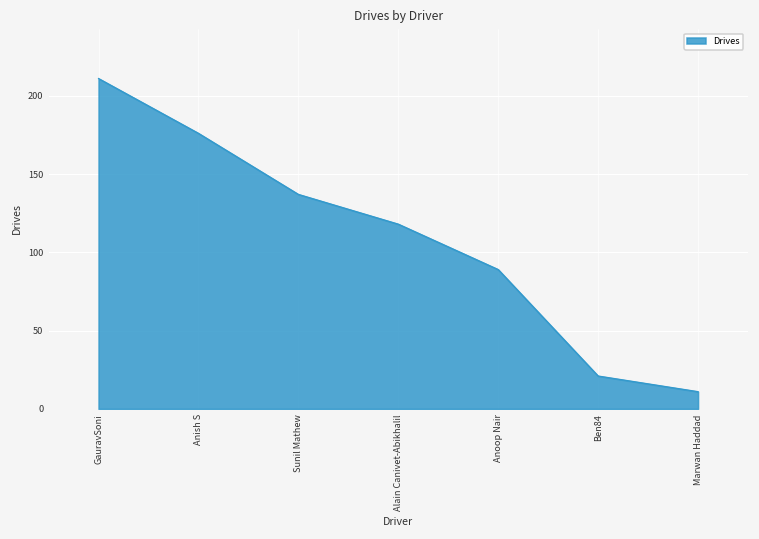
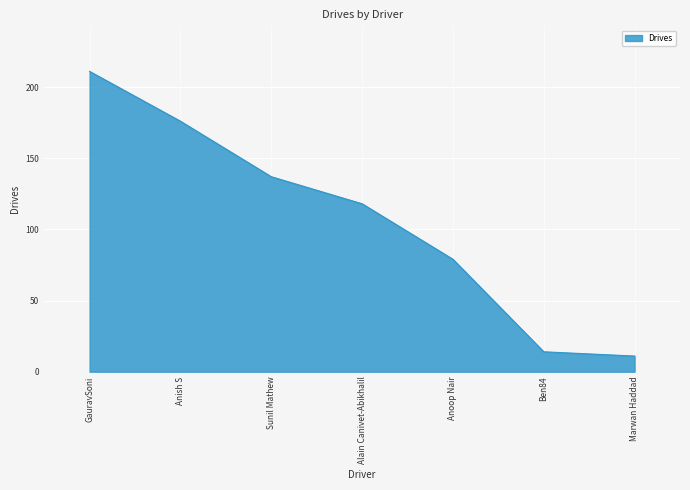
Anoop Nair: 89 -> 79
Ben84: 21 -> 14
